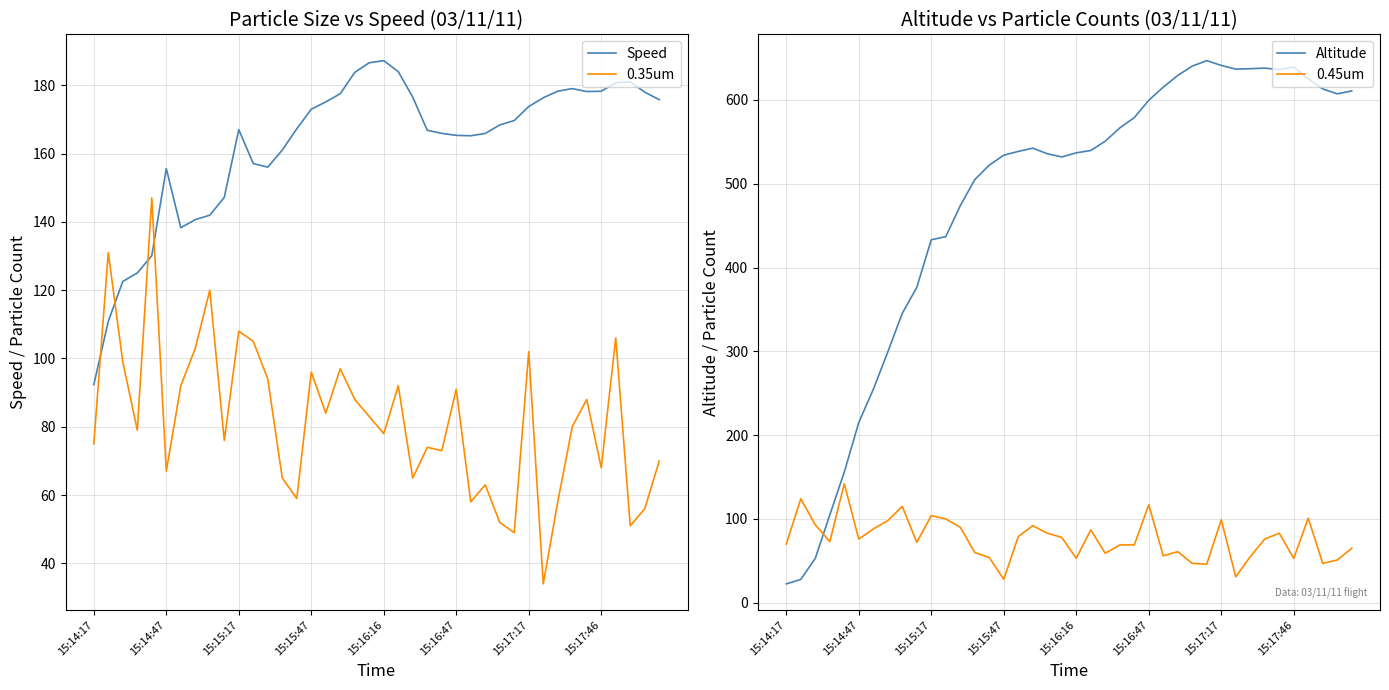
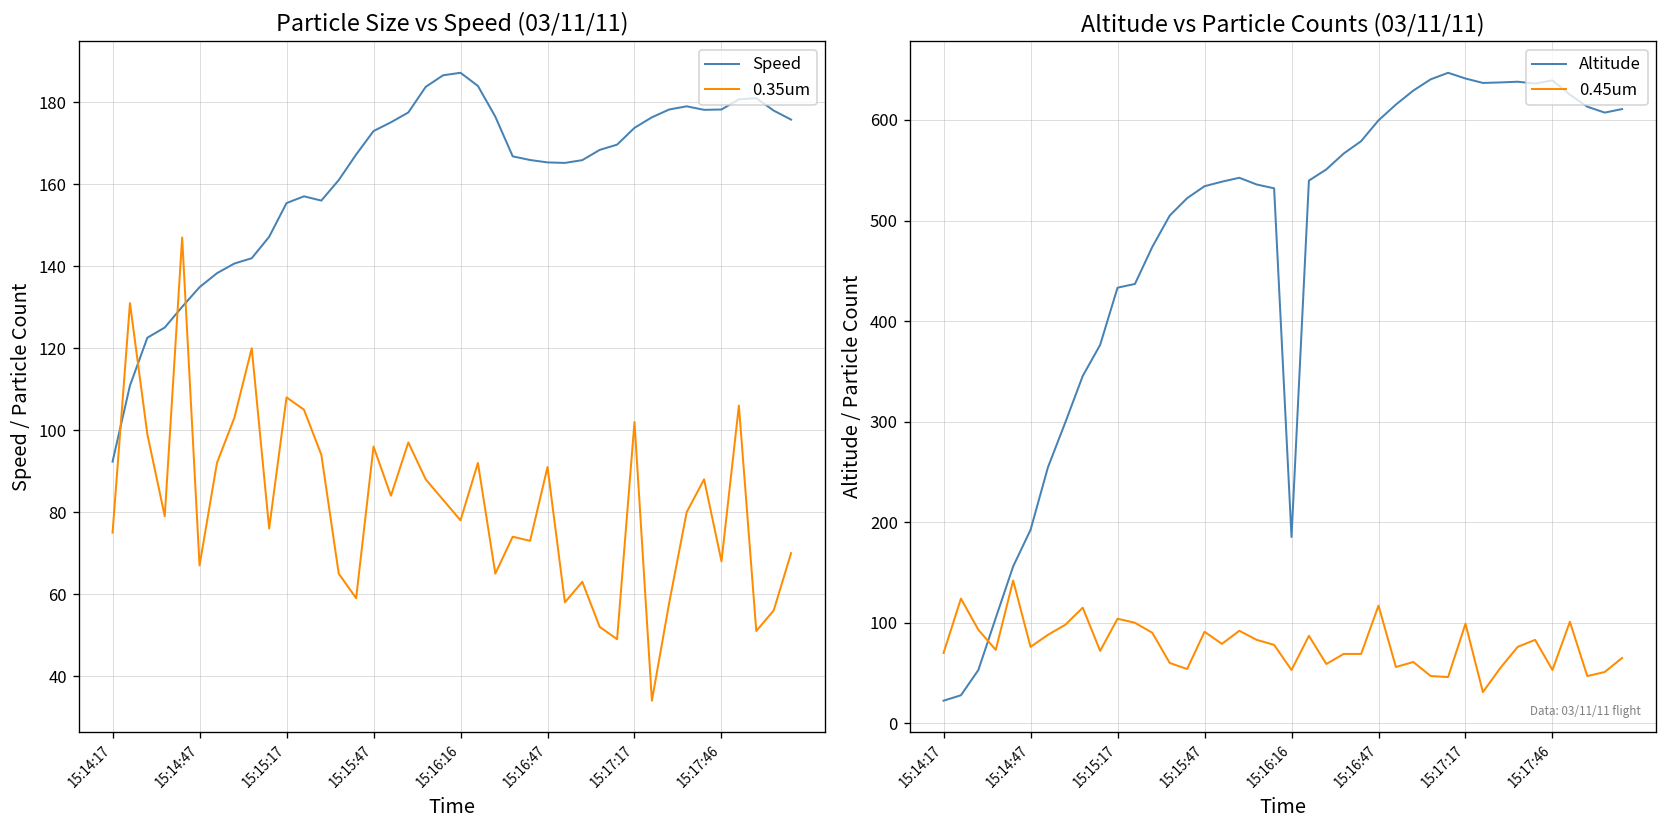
Particle Size vs Speed (03/11/11), Speed, 15:14:47: 156 -> 135
Particle Size vs Speed (03/11/11), Speed, 15:15:17: 167 -> 155
Altitude vs Particle Counts (03/11/11), Altitude, 15:14:47: 220 -> 190
Altitude vs Particle Counts (03/11/11), 0.45um, 15:15:47: 30 -> 90
Altitude vs Particle Counts (03/11/11), Altitude, 15:16:16: 540 -> 190
